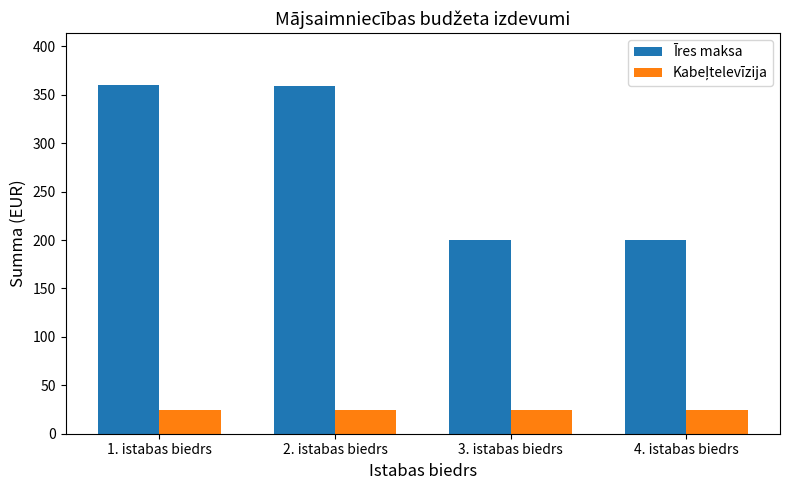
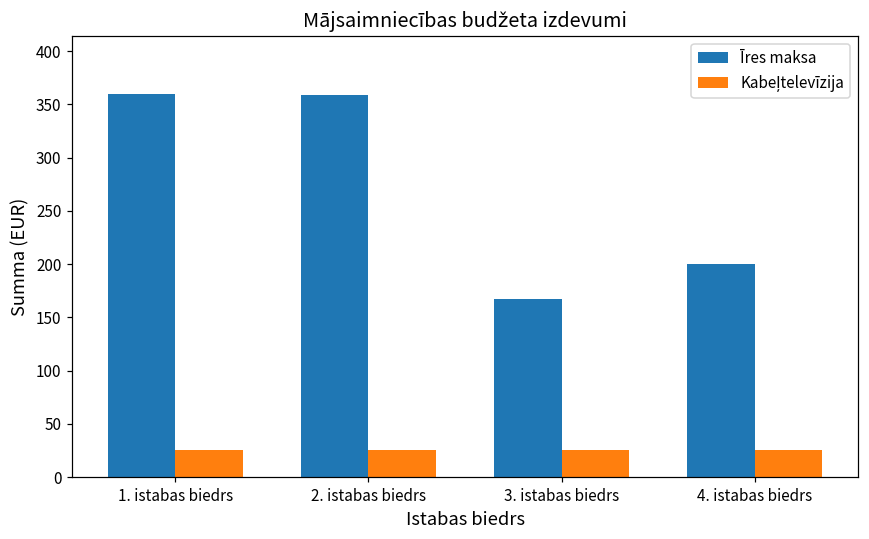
Īres maksa, 3. istabas biedrs: 200 -> 170
